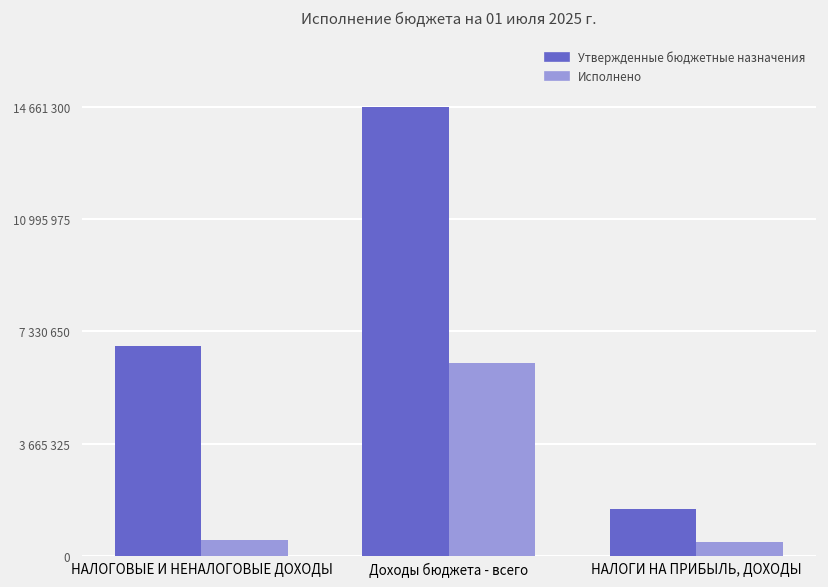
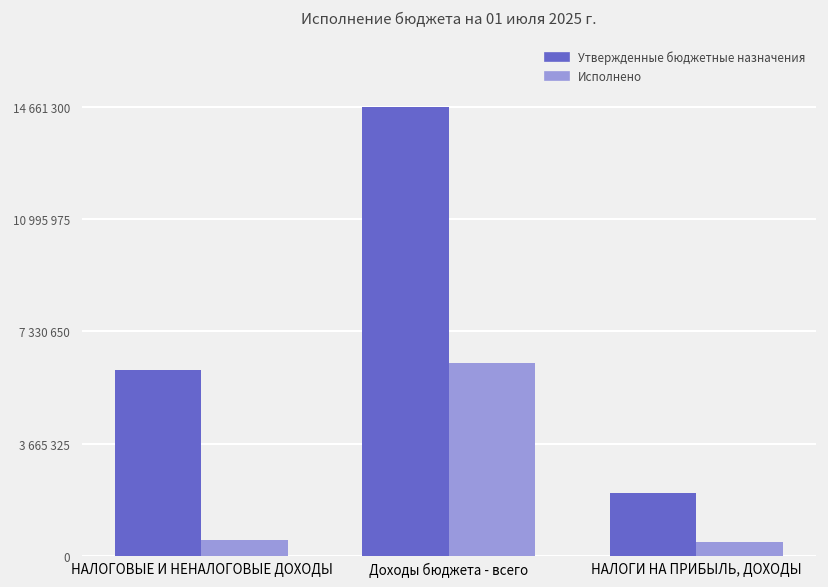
Утвержденные бюджетные назначения, НАЛОГОВЫЕ И НЕНАЛОГОВЫЕ ДОХОДЫ: 6800000 -> 6100000
Утвержденные бюджетные назначения, НАЛОГИ НА ПРИБЫЛЬ, ДОХОДЫ: 1500000 -> 2100000
